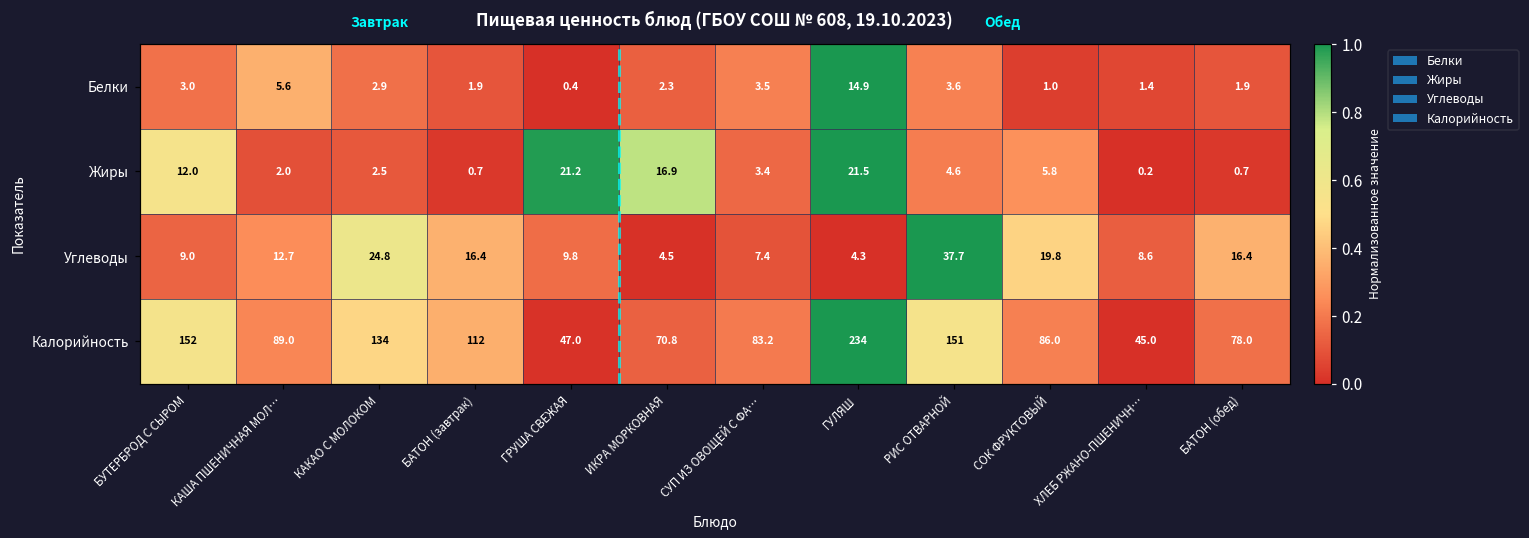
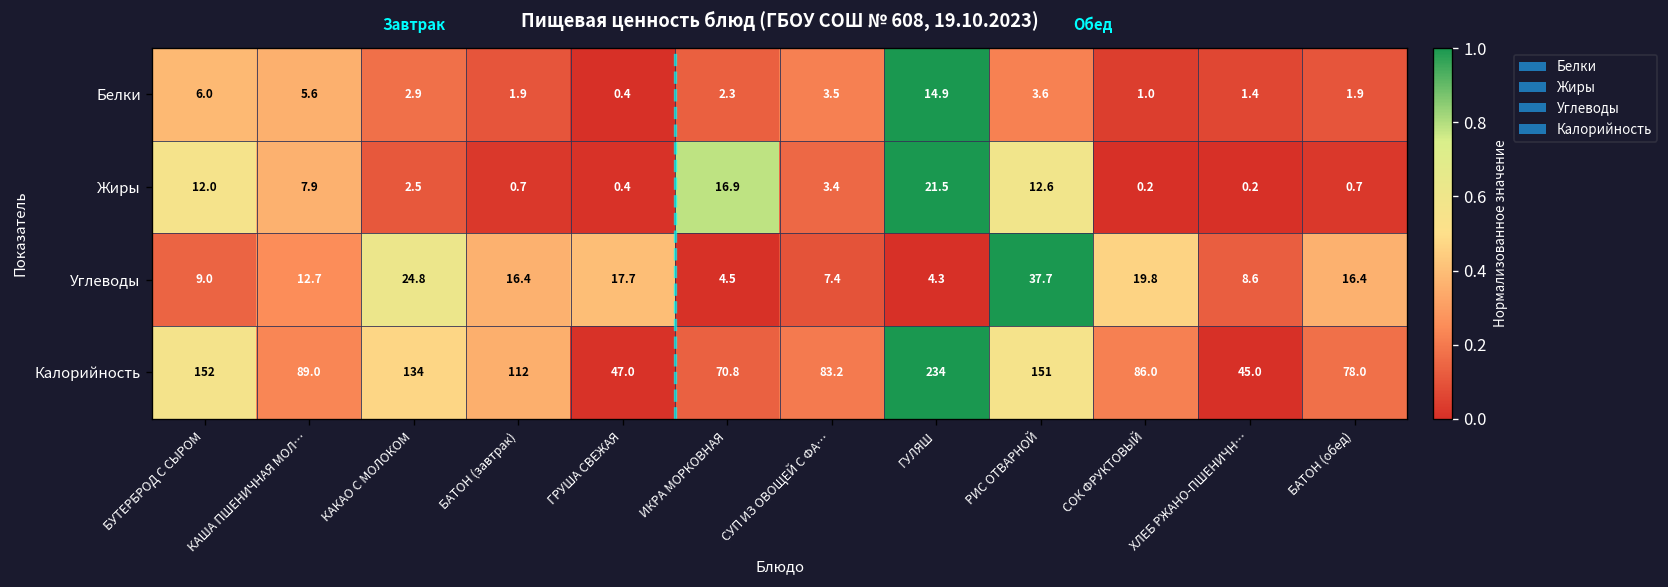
Белки, БУТЕРБРОД С СЫРОМ: 3.0 -> 6.0
Жиры, КАША ПШЕНИЧНАЯ МОЛ…: 2.0 -> 7.9
Жиры, ГРУША СВЕЖАЯ: 21.2 -> 0.4
Жиры, РИС ОТВАРНОЙ: 4.6 -> 12.6
Жиры, СОК ФРУКТОВЫЙ: 5.8 -> 0.2
Углеводы, ГРУША СВЕЖАЯ: 9.8 -> 17.7
